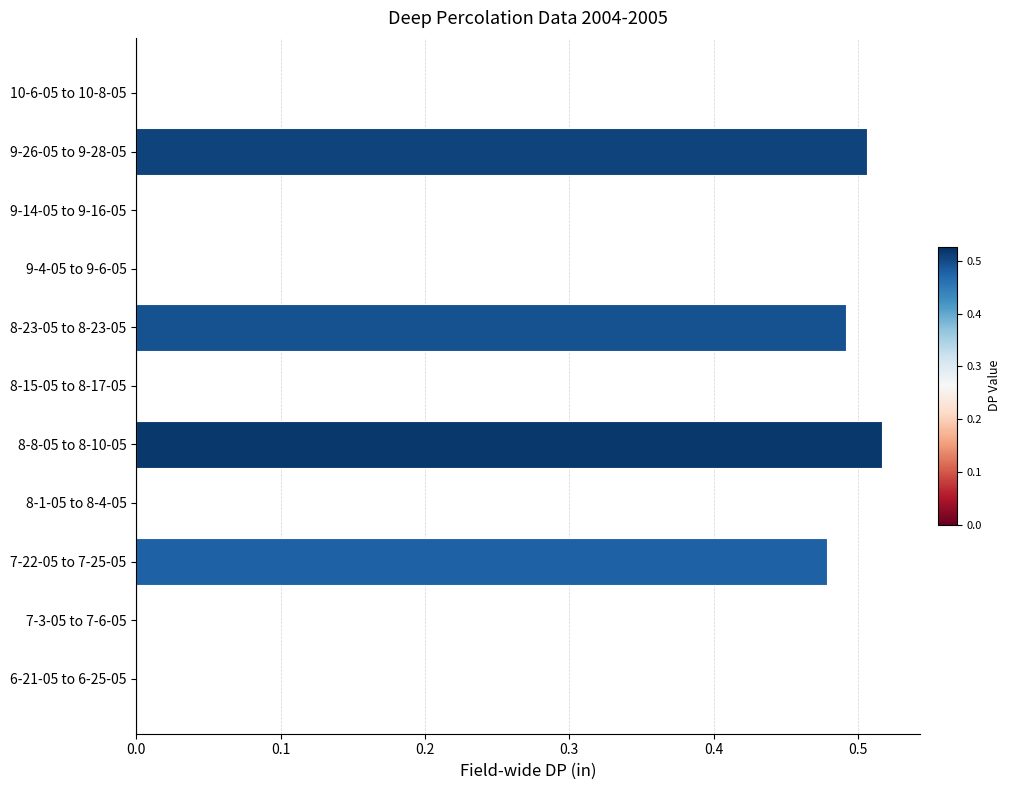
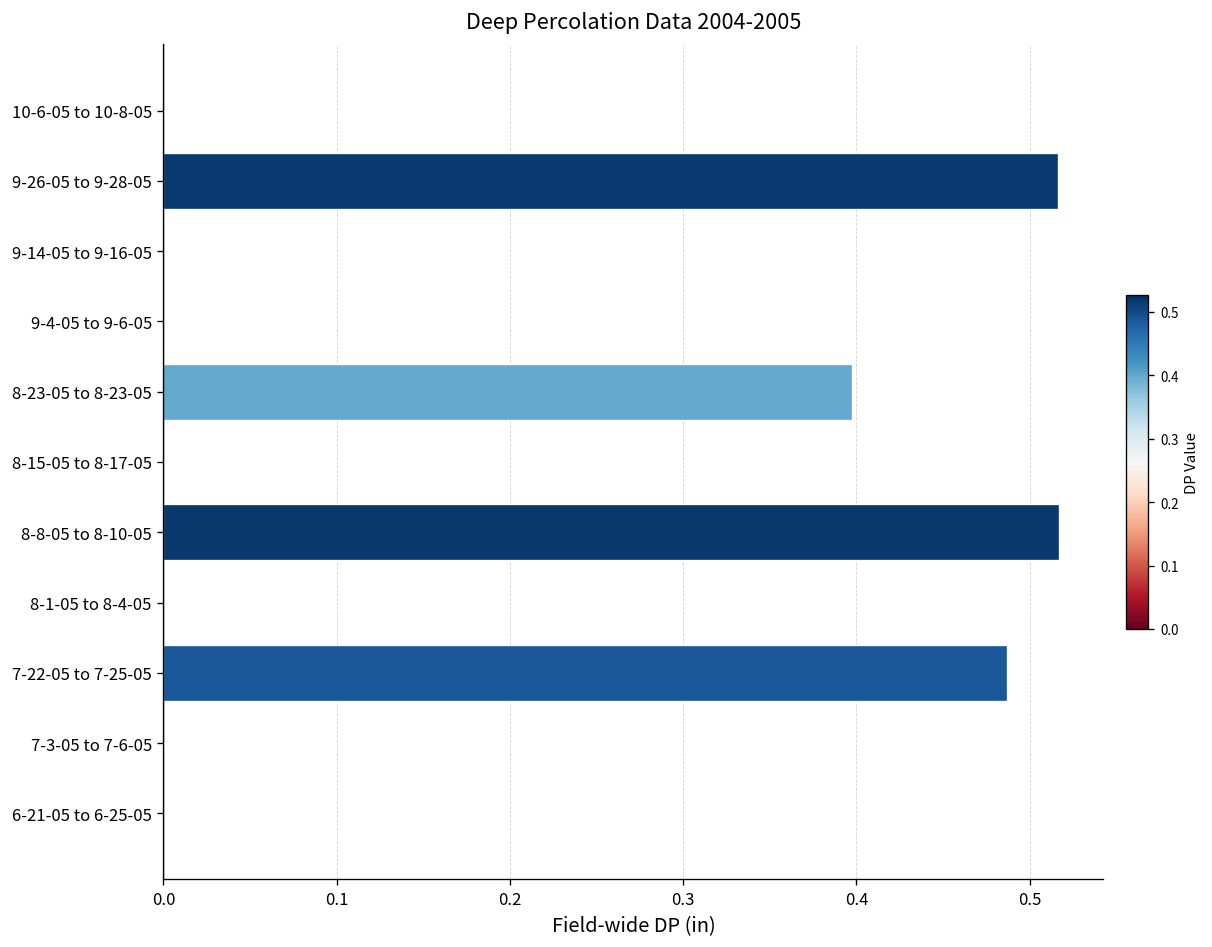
9-26-05 to 9-28-05: 0.507 -> 0.516
8-23-05 to 8-23-05: 0.492 -> 0.398
7-22-05 to 7-25-05: 0.478 -> 0.487
